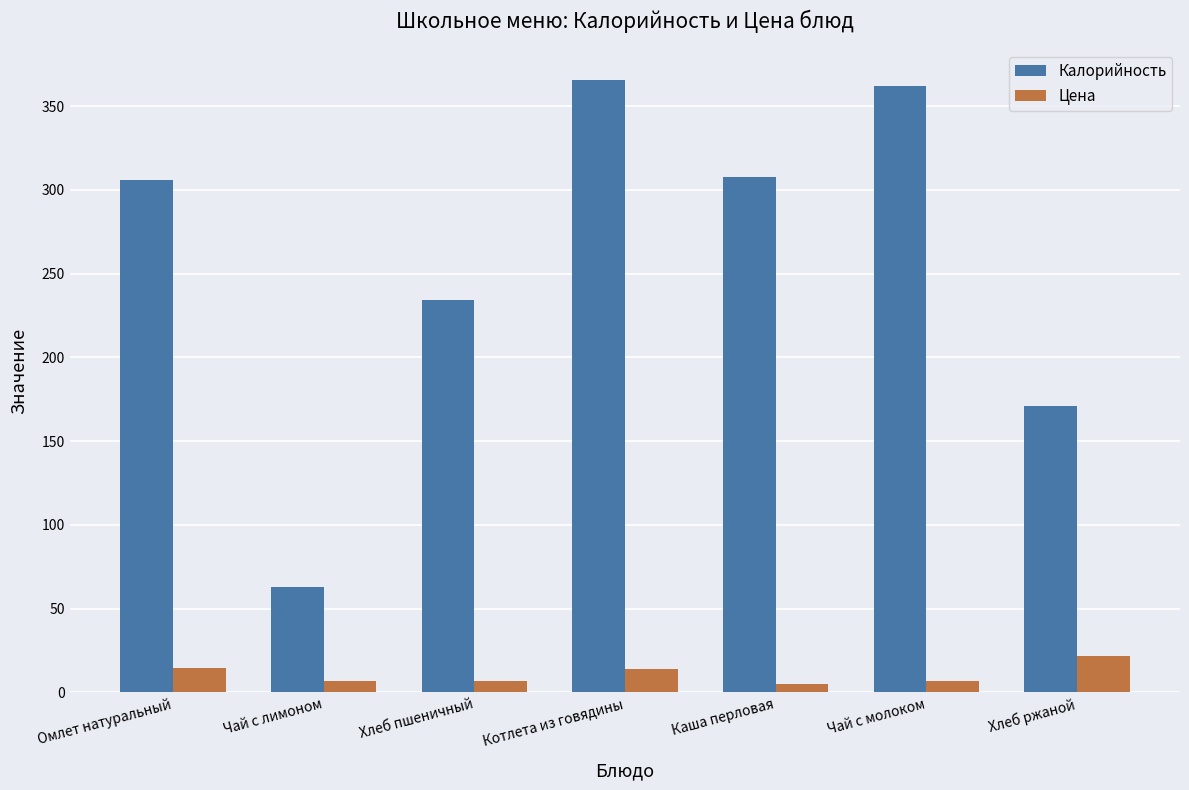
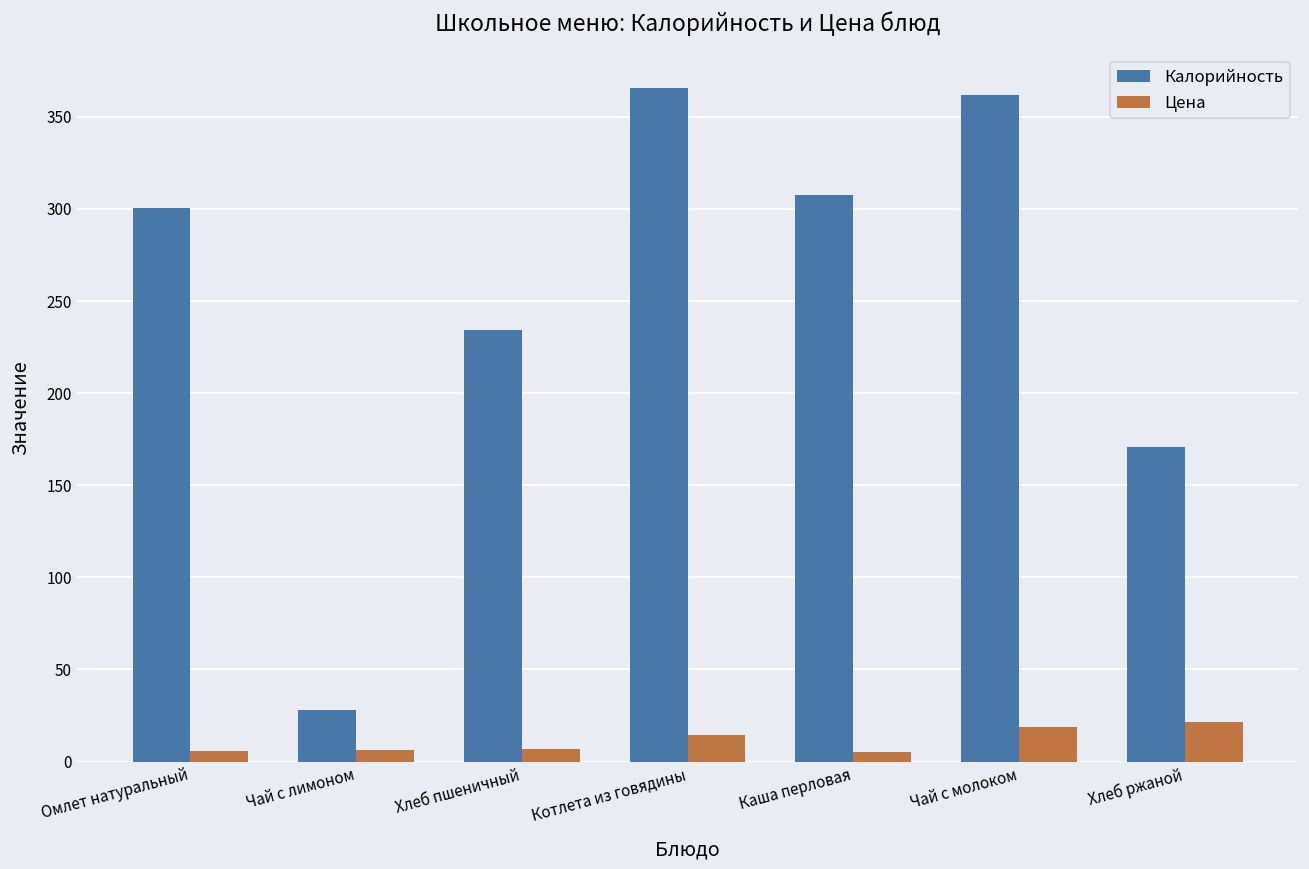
Калорийность, Омлет натуральный: 306 -> 301
Цена, Омлет натуральный: 14 -> 6
Калорийность, Чай с лимоном: 63 -> 28
Цена, Чай с молоком: 7 -> 19
